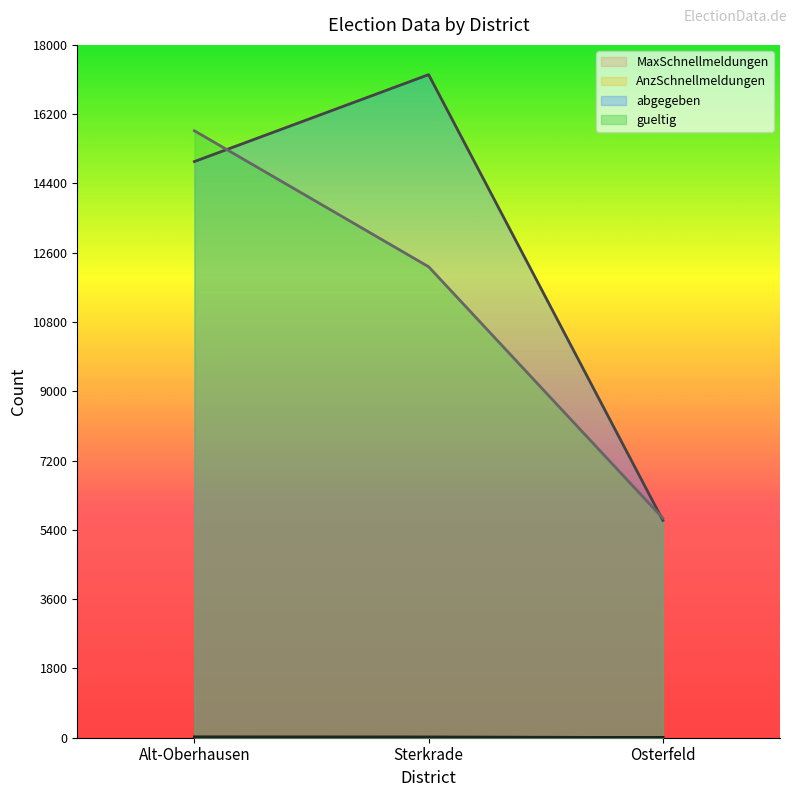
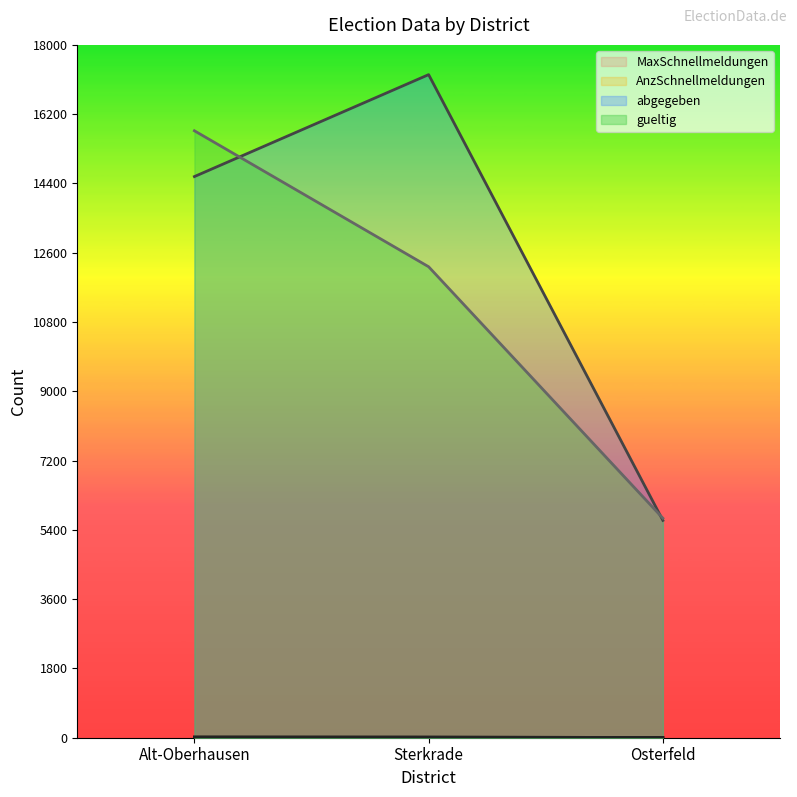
abgegeben, Alt-Oberhausen: 15000 -> 14600
